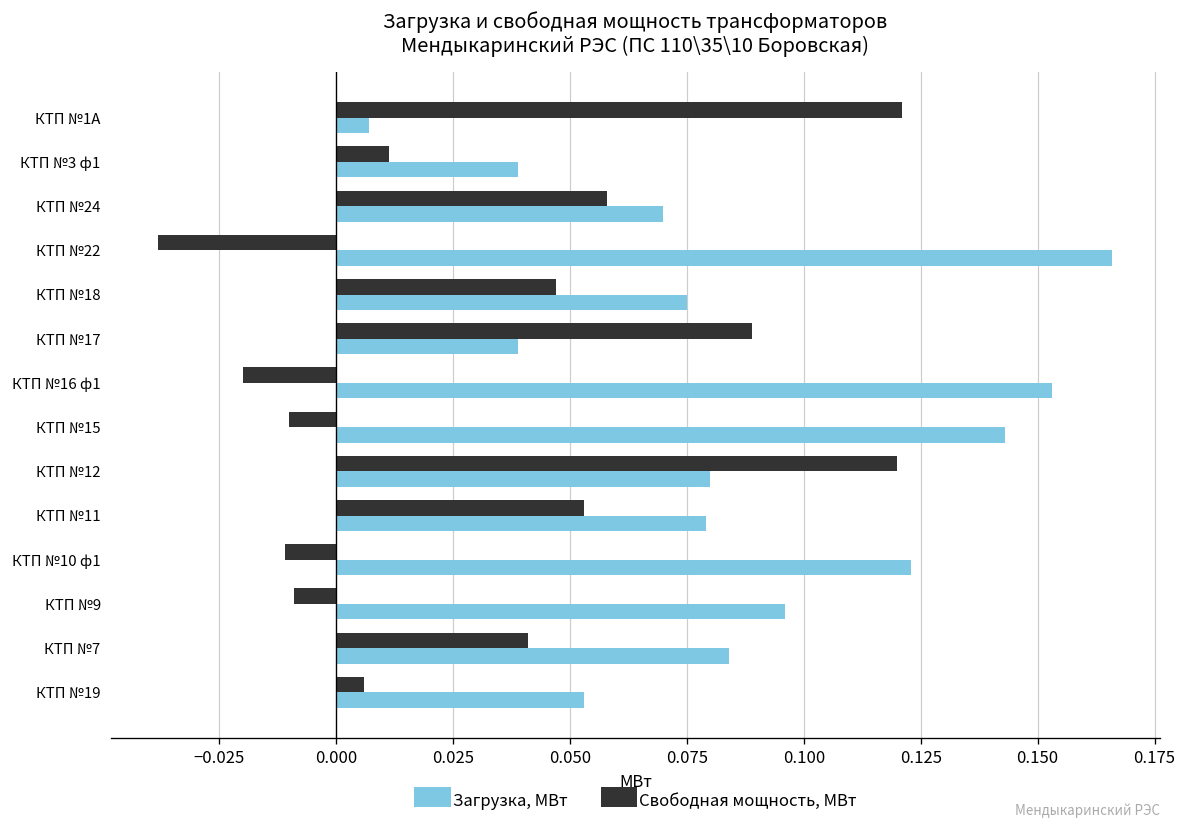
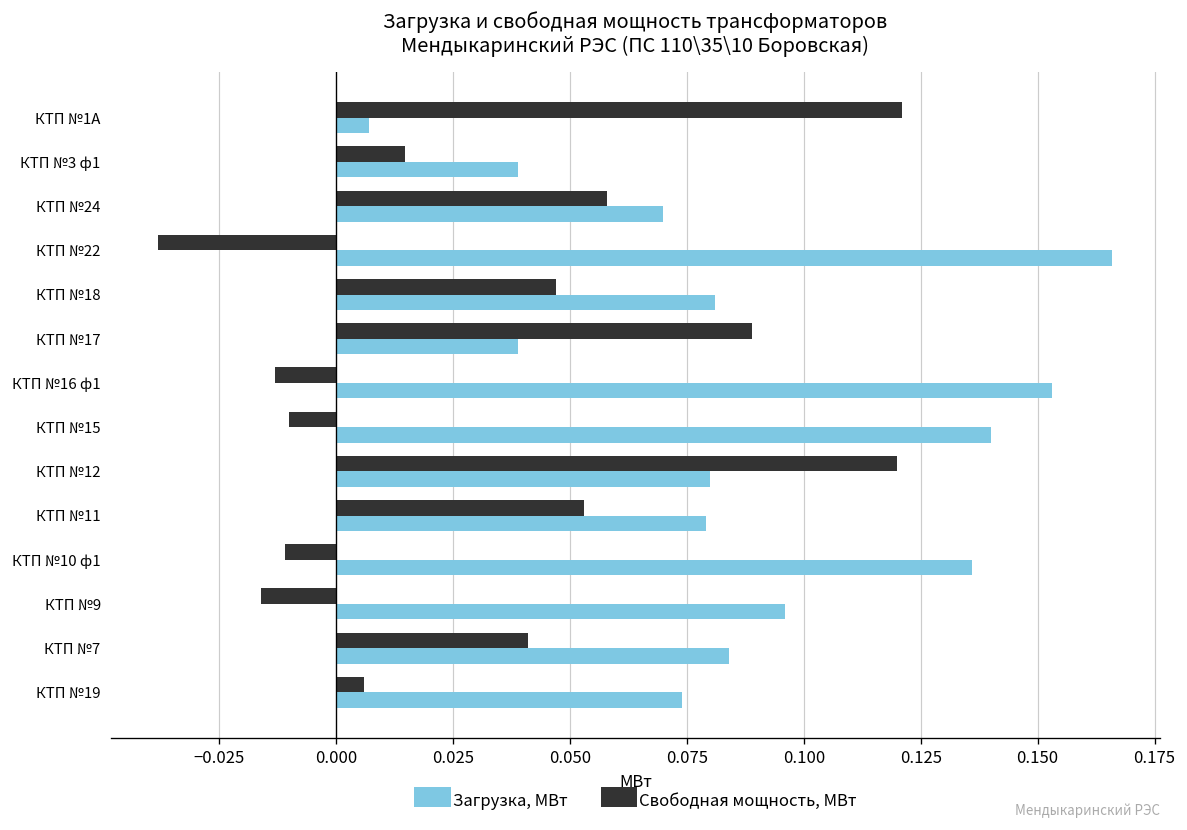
Свободная мощность, МВт, КТП №3 ф1: 0.011 -> 0.015
Загрузка, МВт, КТП №18: 0.075 -> 0.081
Свободная мощность, МВт, КТП №16 ф1: -0.020 -> -0.013
Загрузка, МВт, КТП №15: 0.143 -> 0.140
Загрузка, МВт, КТП №10 ф1: 0.123 -> 0.136
Свободная мощность, МВт, КТП №9: -0.009 -> -0.016
Загрузка, МВт, КТП №19: 0.053 -> 0.074
